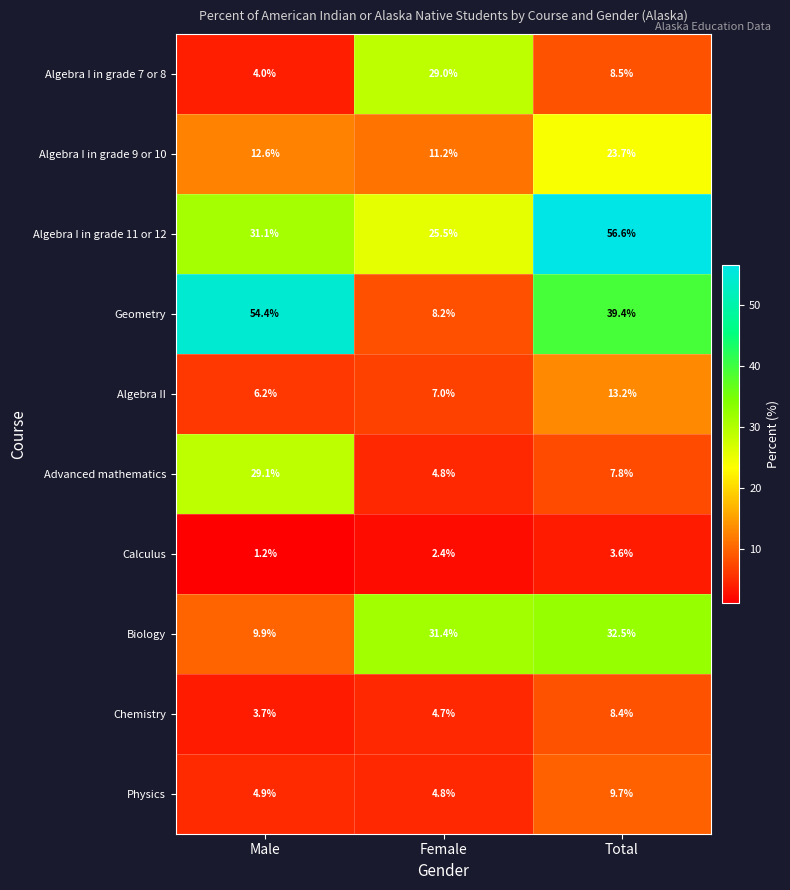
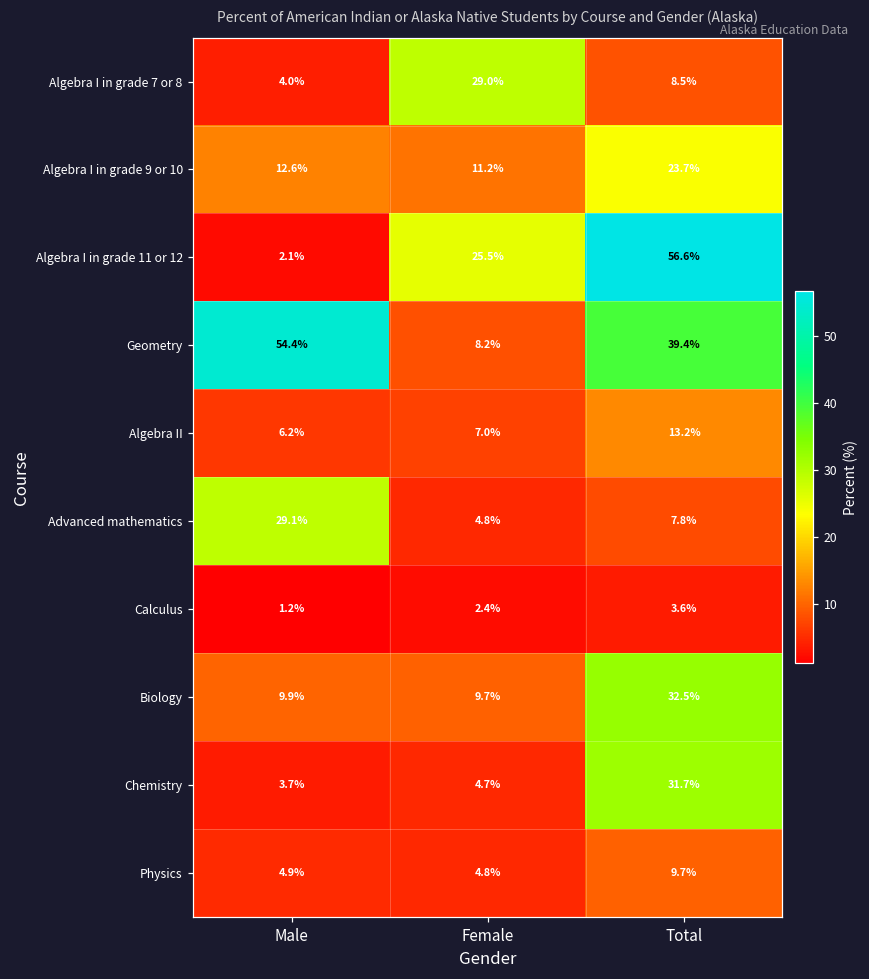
Algebra I in grade 11 or 12, Male: 31.1% -> 2.1%
Biology, Female: 31.4% -> 9.7%
Chemistry, Total: 8.4% -> 31.7%
